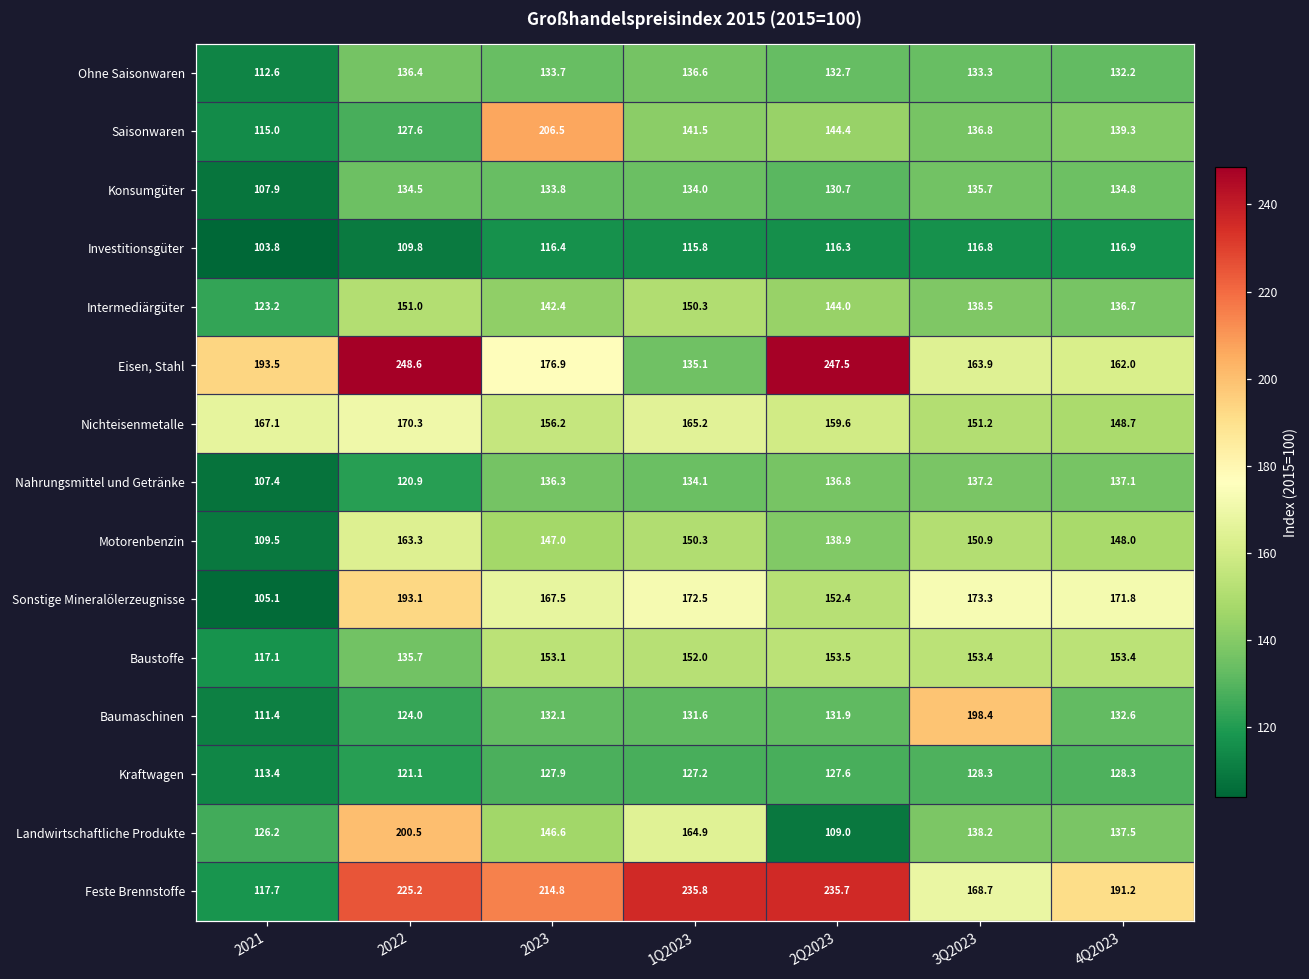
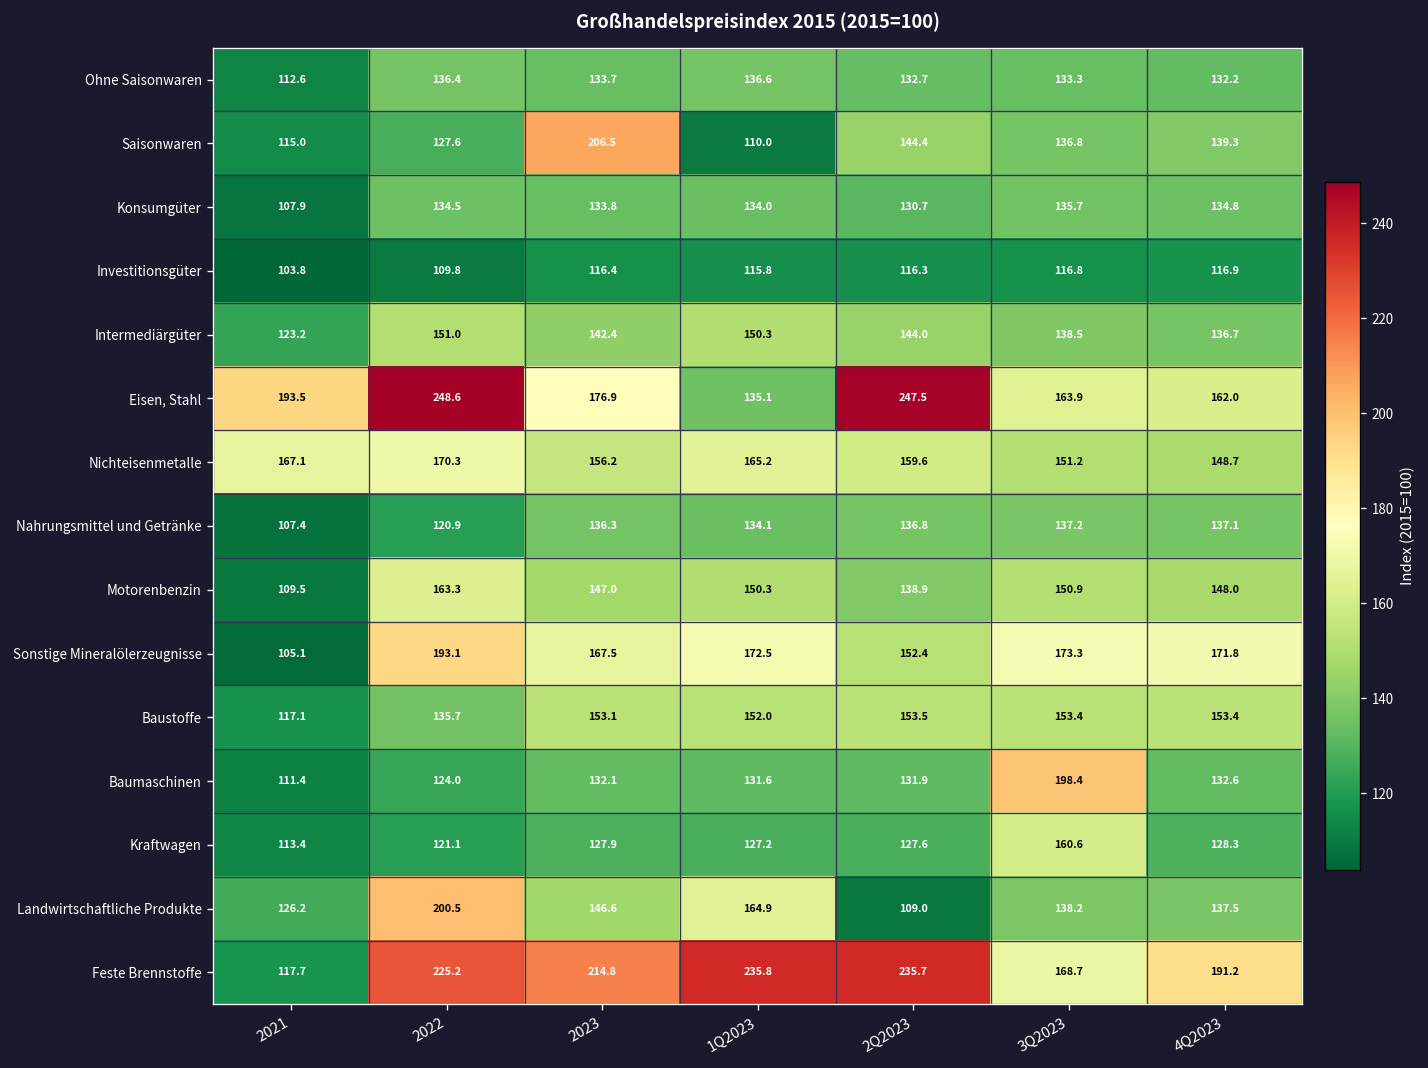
Saisonwaren, 1Q2023: 141.5 -> 110.0
Kraftwagen, 3Q2023: 128.3 -> 160.6
